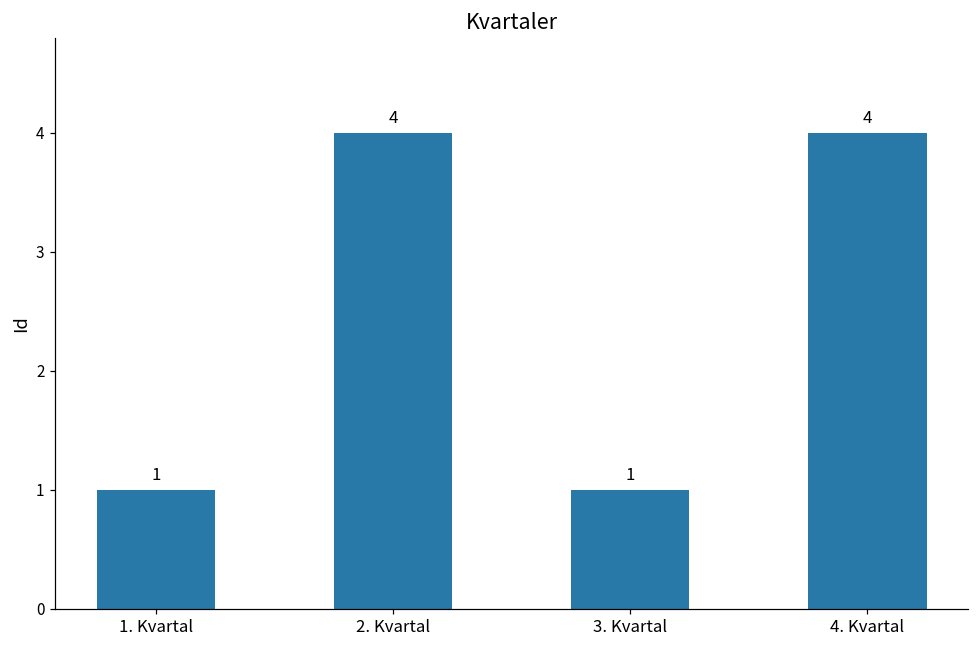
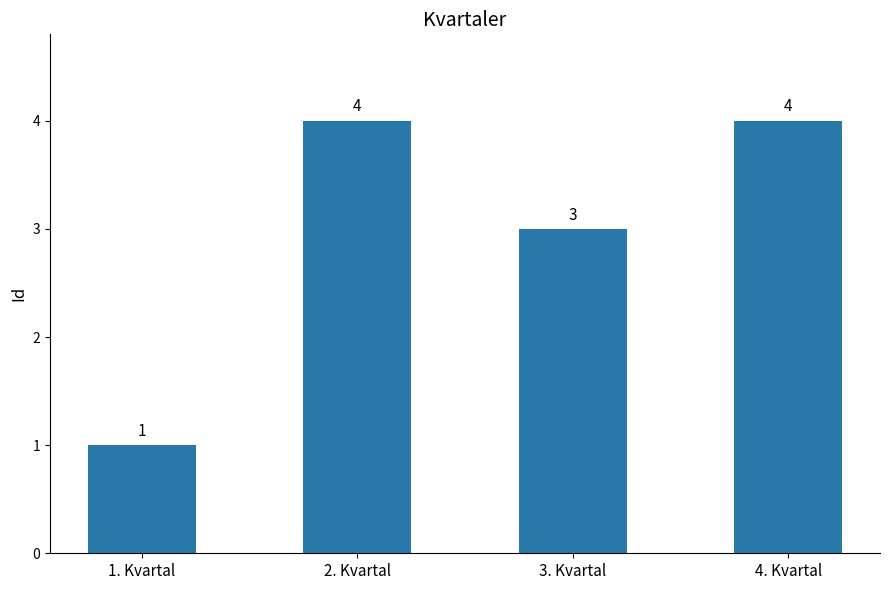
3. Kvartal: 1 -> 3
